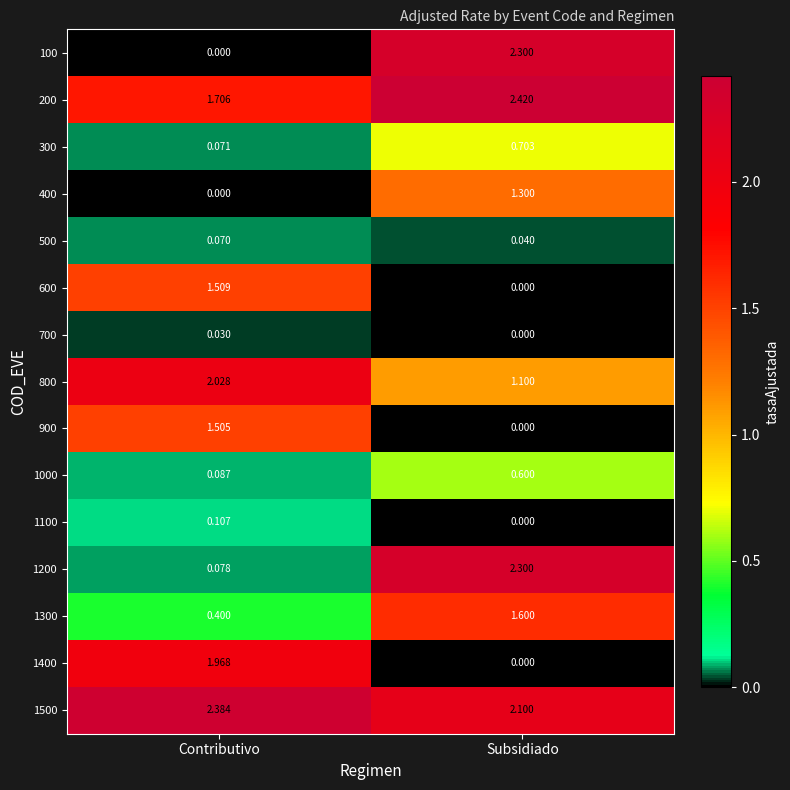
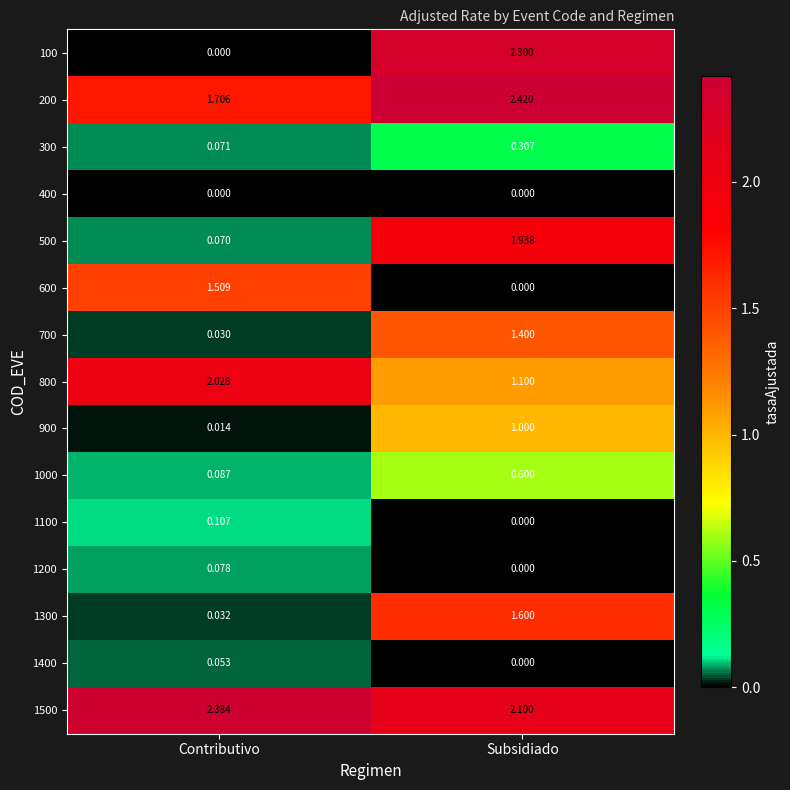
300, Subsidiado: 0.703 -> 0.307
400, Subsidiado: 1.300 -> 0.000
500, Subsidiado: 0.040 -> 1.938
700, Subsidiado: 0.000 -> 1.400
900, Contributivo: 1.505 -> 0.014
900, Subsidiado: 0.000 -> 1.000
1200, Subsidiado: 2.300 -> 0.000
1300, Contributivo: 0.400 -> 0.032
1400, Contributivo: 1.968 -> 0.053
